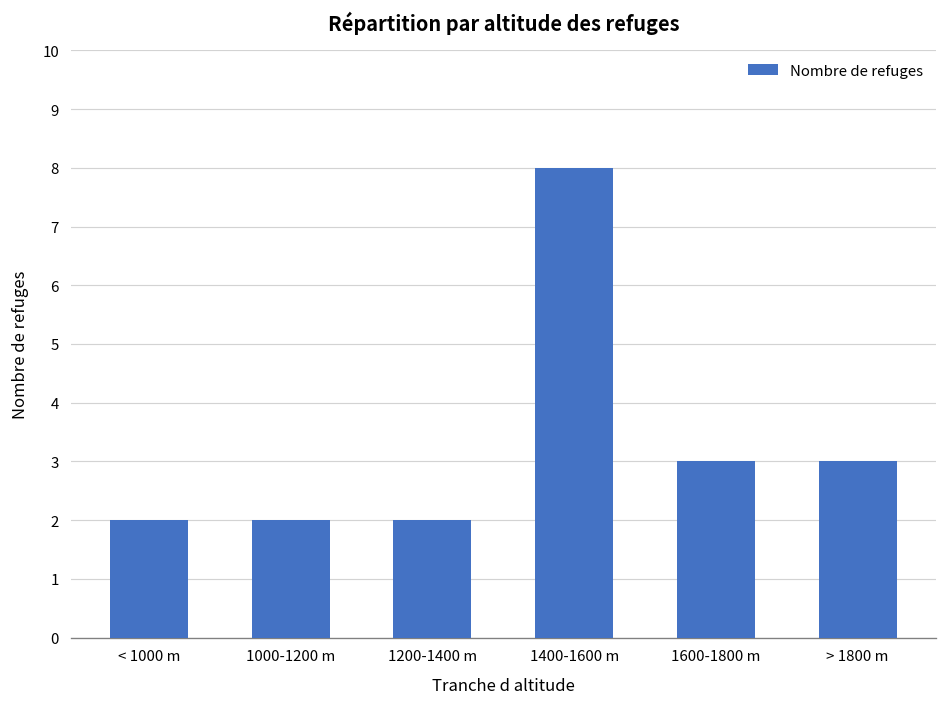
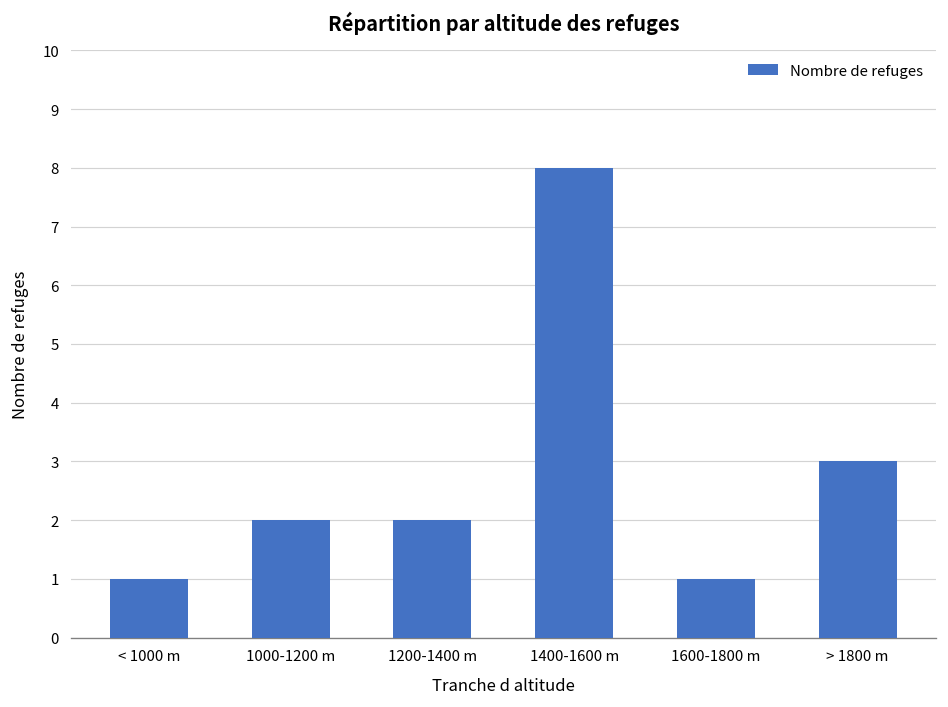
< 1000 m: 2 -> 1
1600-1800 m: 3 -> 1
